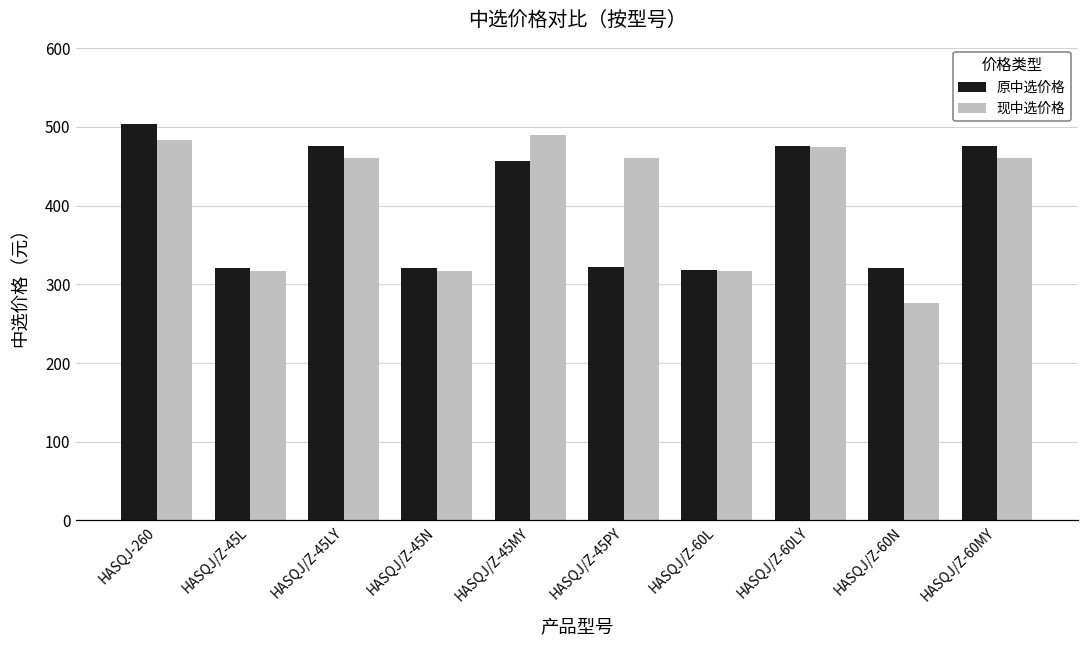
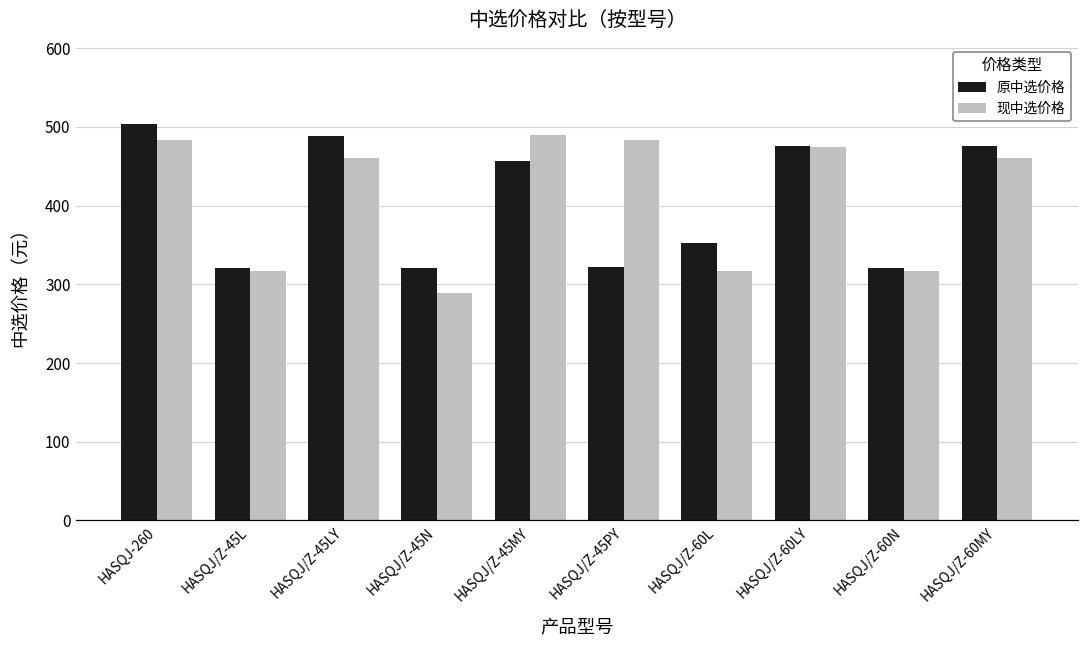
原中选价格, HASQJ/Z-45LY: 480 -> 490
现中选价格, HASQJ/Z-45N: 320 -> 290
现中选价格, HASQJ/Z-45PY: 460 -> 480
原中选价格, HASQJ/Z-60L: 320 -> 350
现中选价格, HASQJ/Z-60N: 280 -> 320
